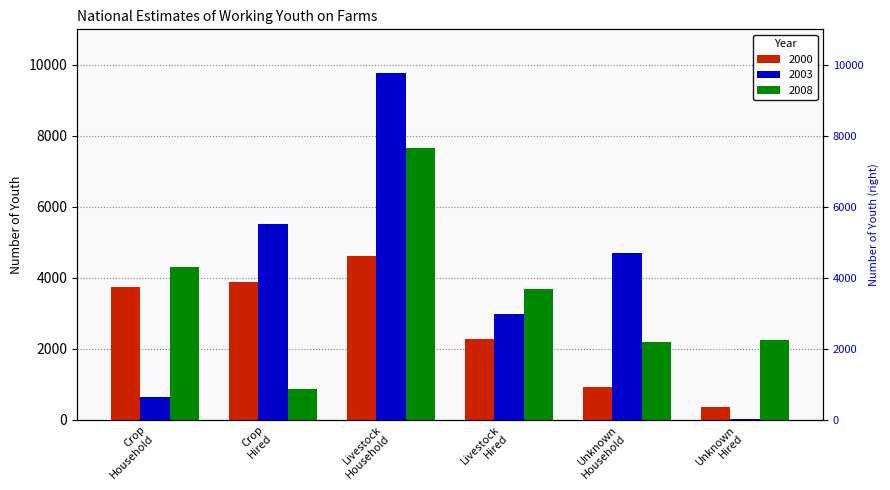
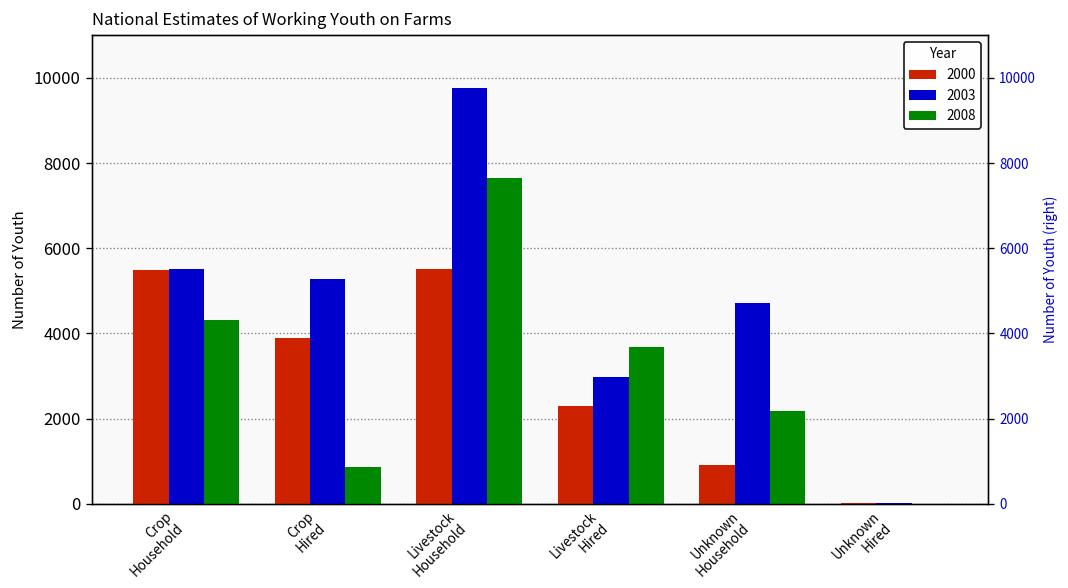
2000, Crop Household: 3700 -> 5500
2003, Crop Household: 600 -> 5500
2003, Crop Hired: 5500 -> 5300
2000, Livestock Household: 4600 -> 5500
2000, Unknown Hired: 400 -> 0
2008, Unknown Hired: 2300 -> 0
